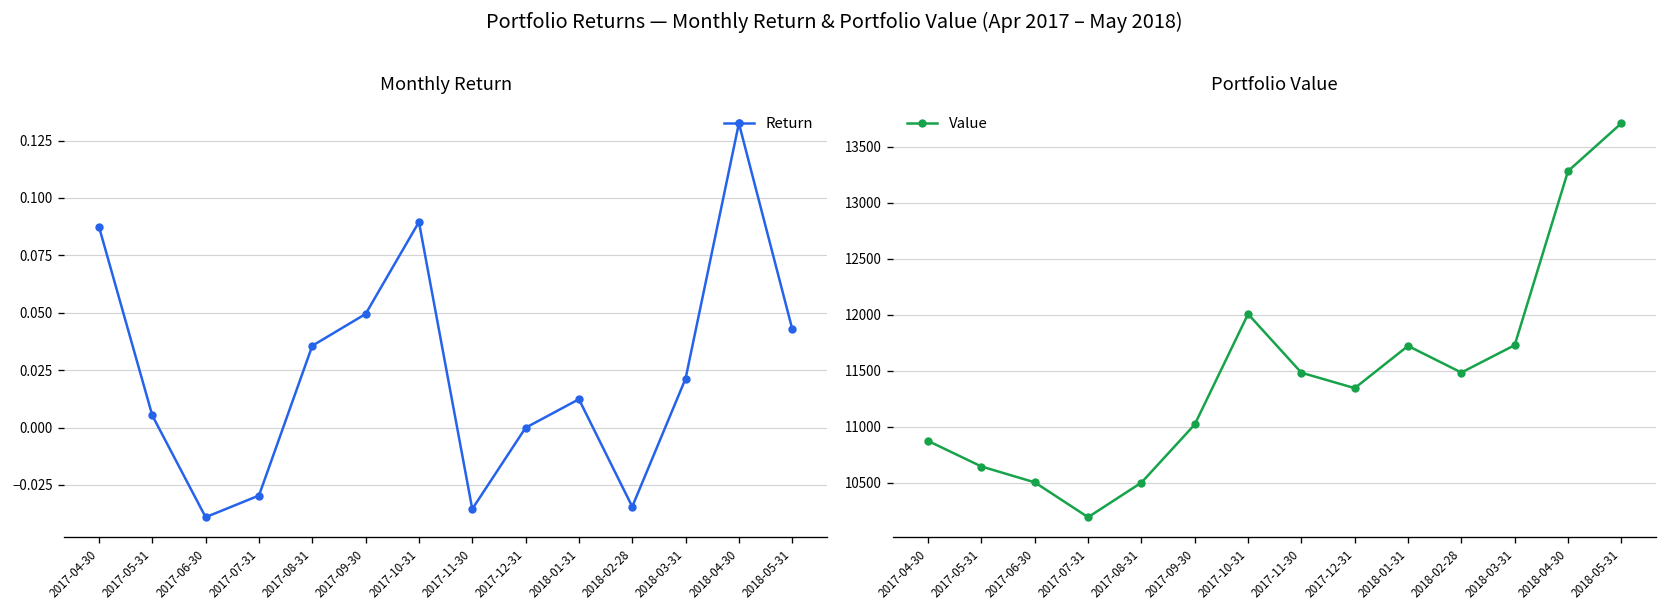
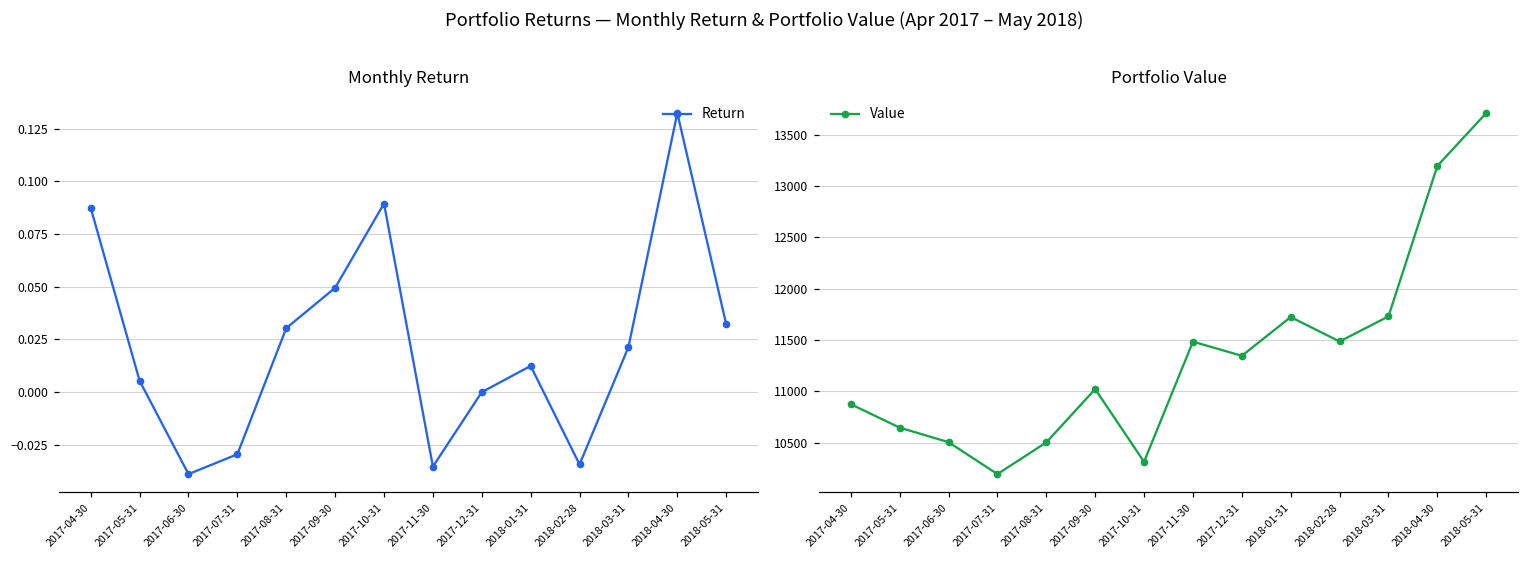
Monthly Return, 2017-08-31: 0.036 -> 0.030
Monthly Return, 2018-05-31: 0.043 -> 0.032
Portfolio Value, 2017-10-31: 12000 -> 10300
Portfolio Value, 2018-04-30: 13300 -> 13200
